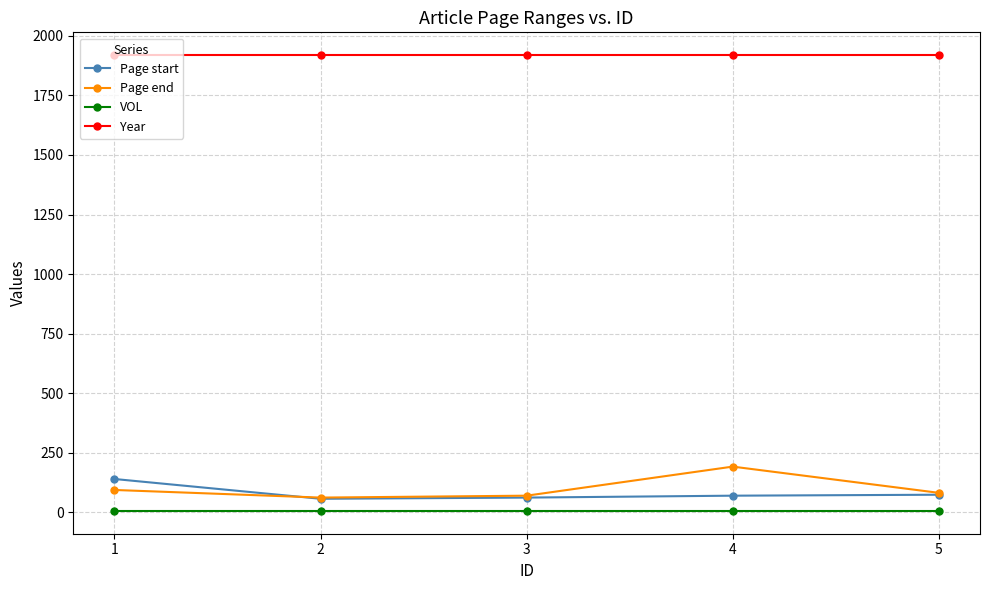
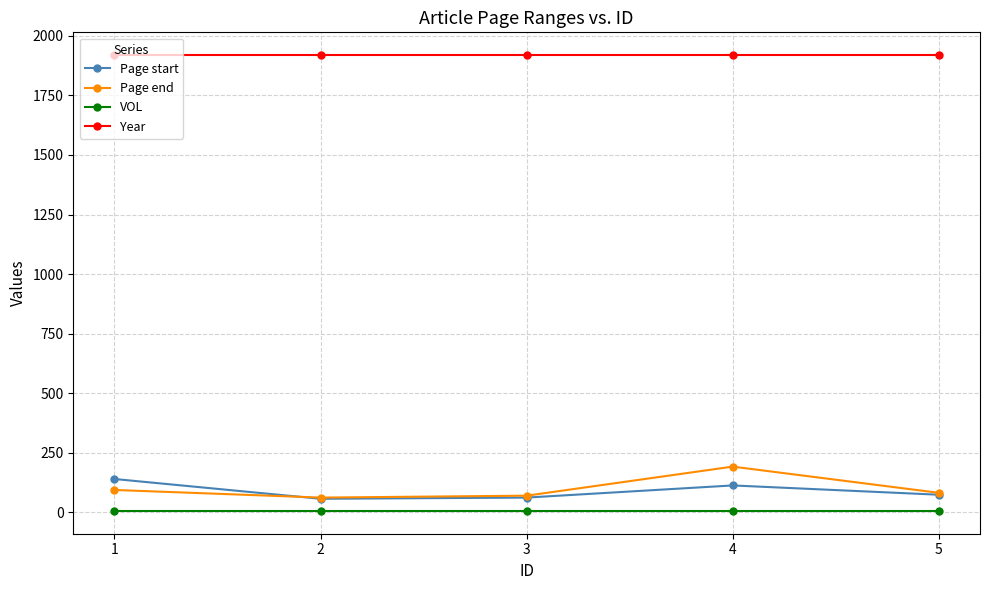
Page start, 4: 70 -> 110
